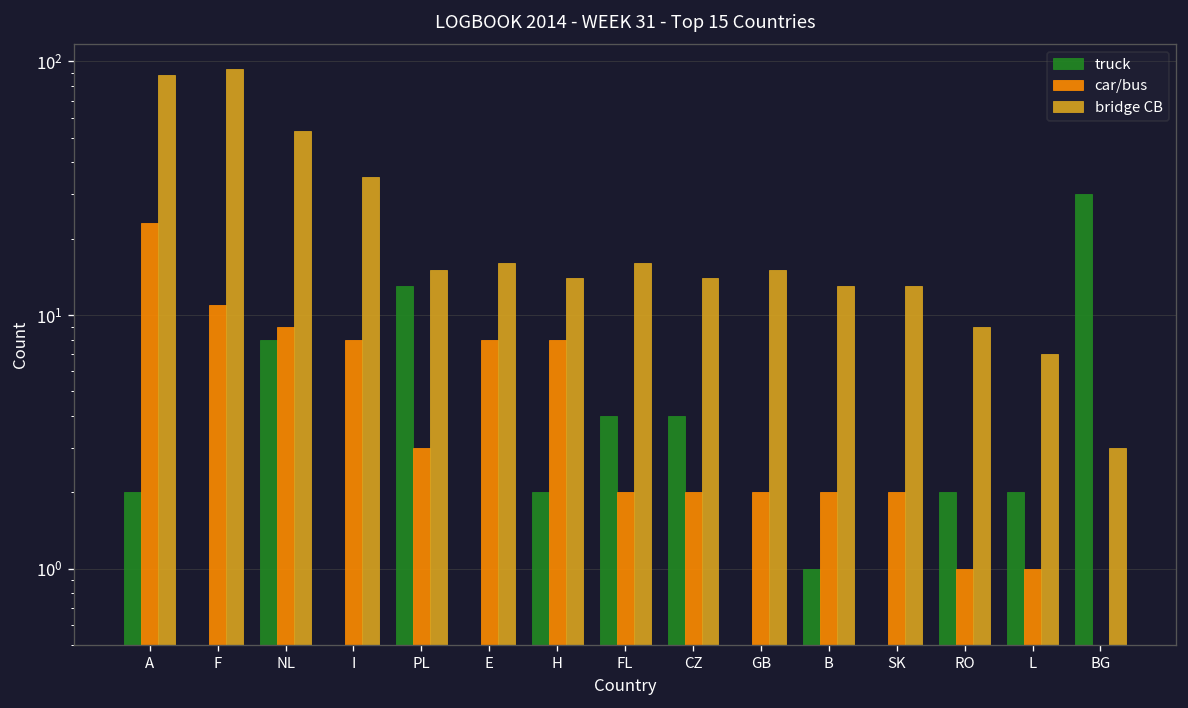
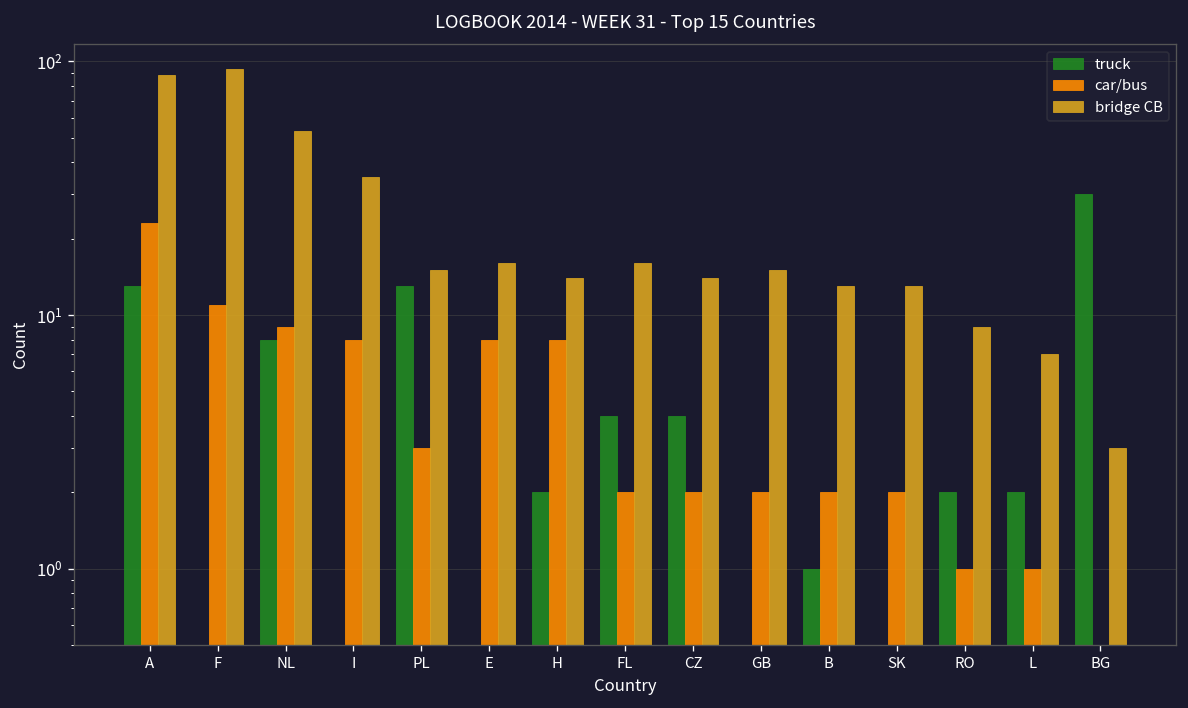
truck, A: 2 -> 13
